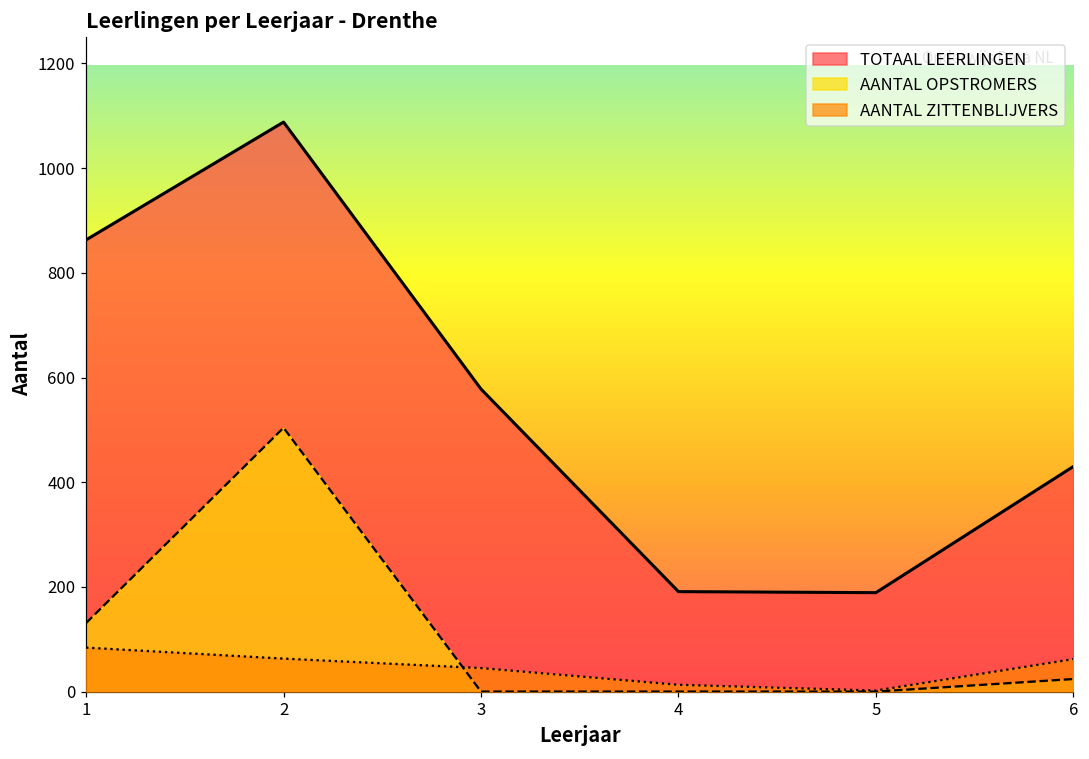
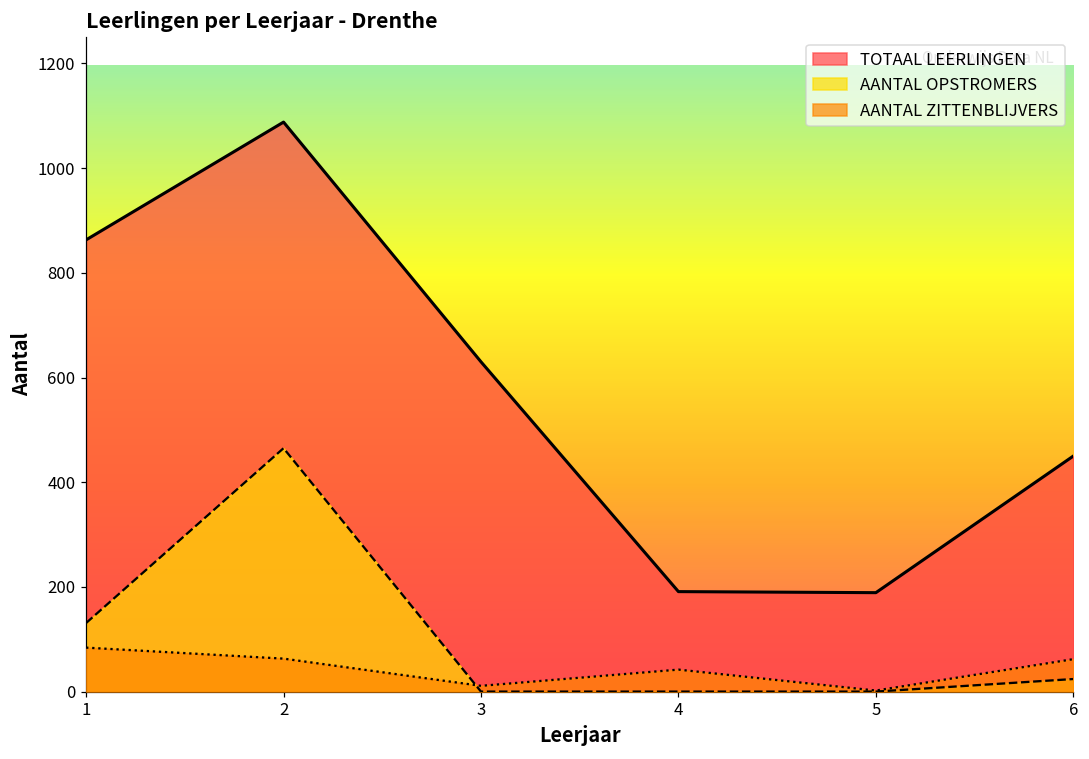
AANTAL OPSTROMERS, 2: 500 -> 470
TOTAAL LEERLINGEN, 3: 580 -> 630
AANTAL ZITTENBLIJVERS, 3: 50 -> 10
AANTAL ZITTENBLIJVERS, 4: 10 -> 40
TOTAAL LEERLINGEN, 6: 430 -> 450
